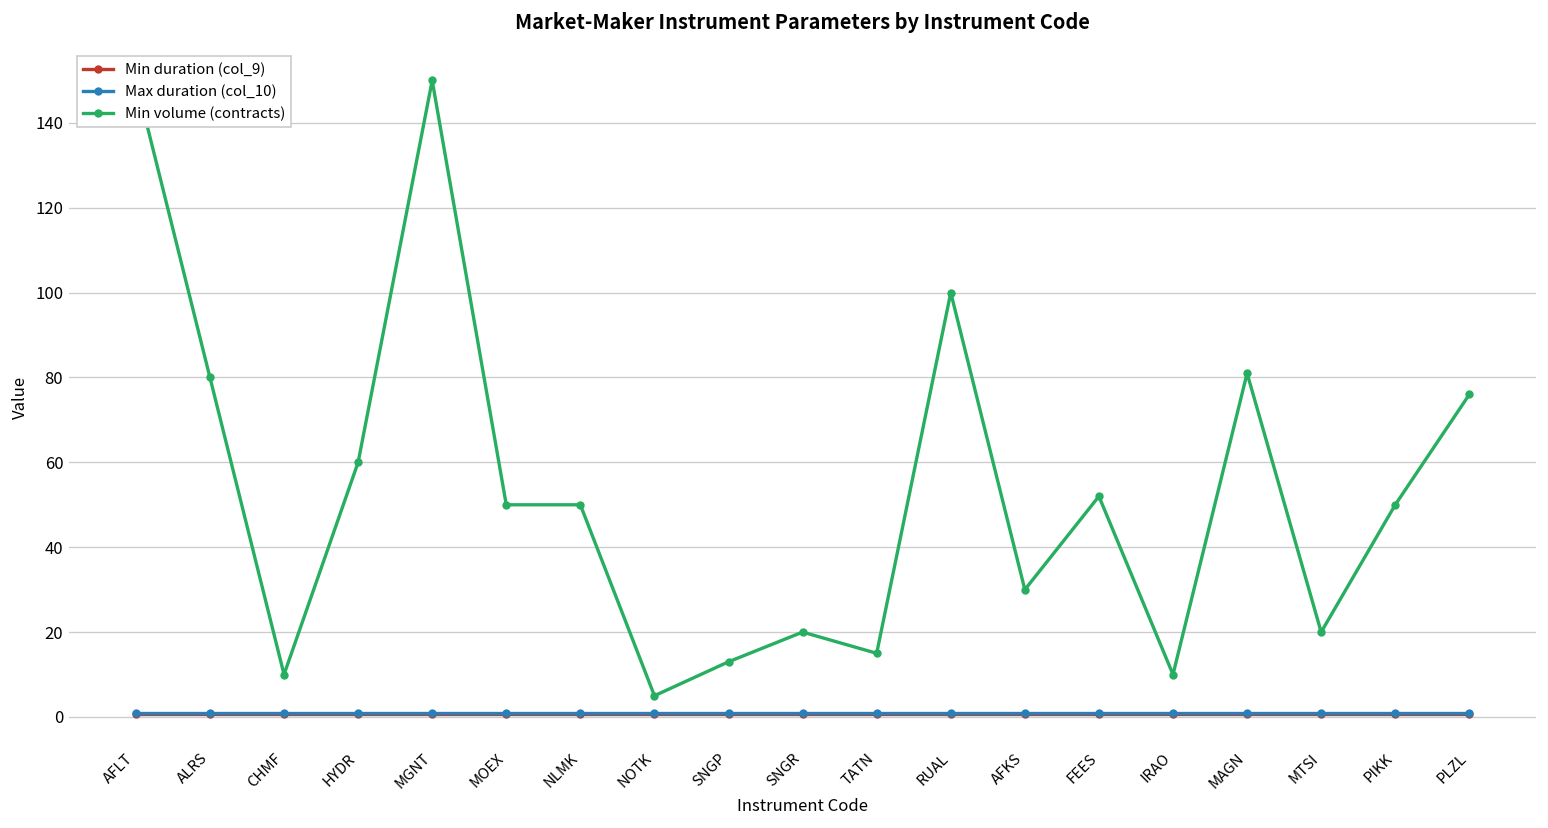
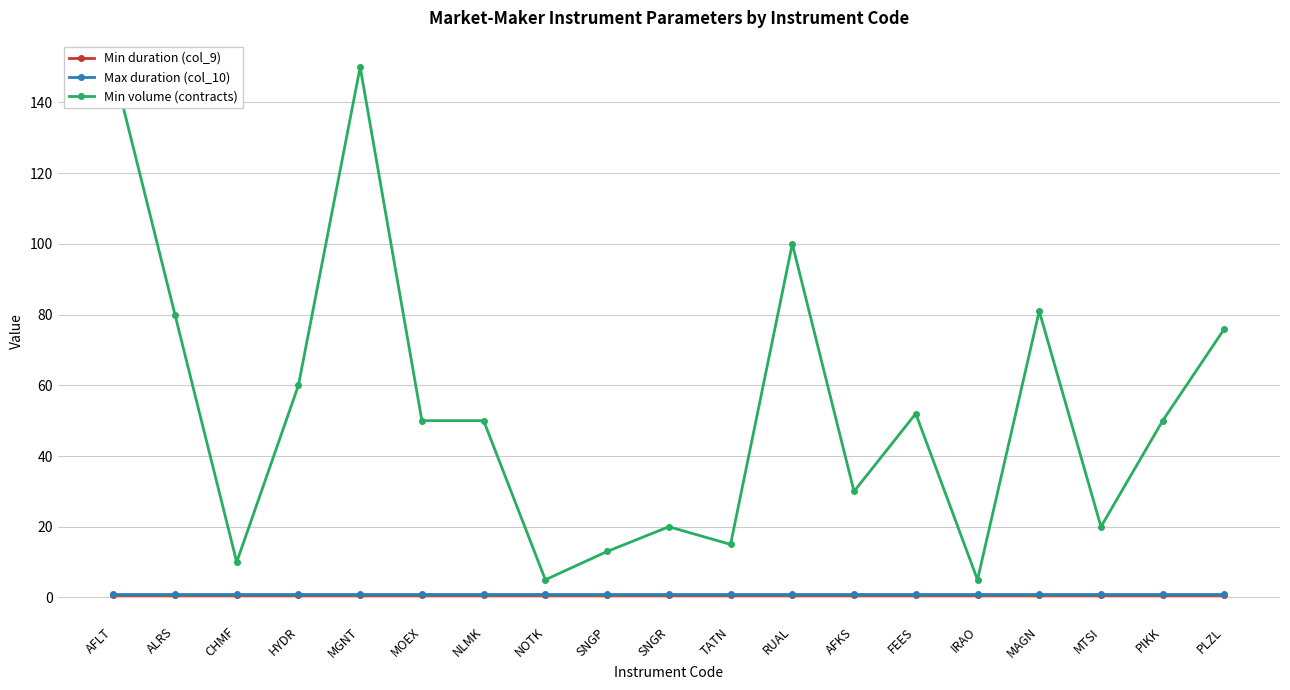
Min volume (contracts), IRAO: 10 -> 5
